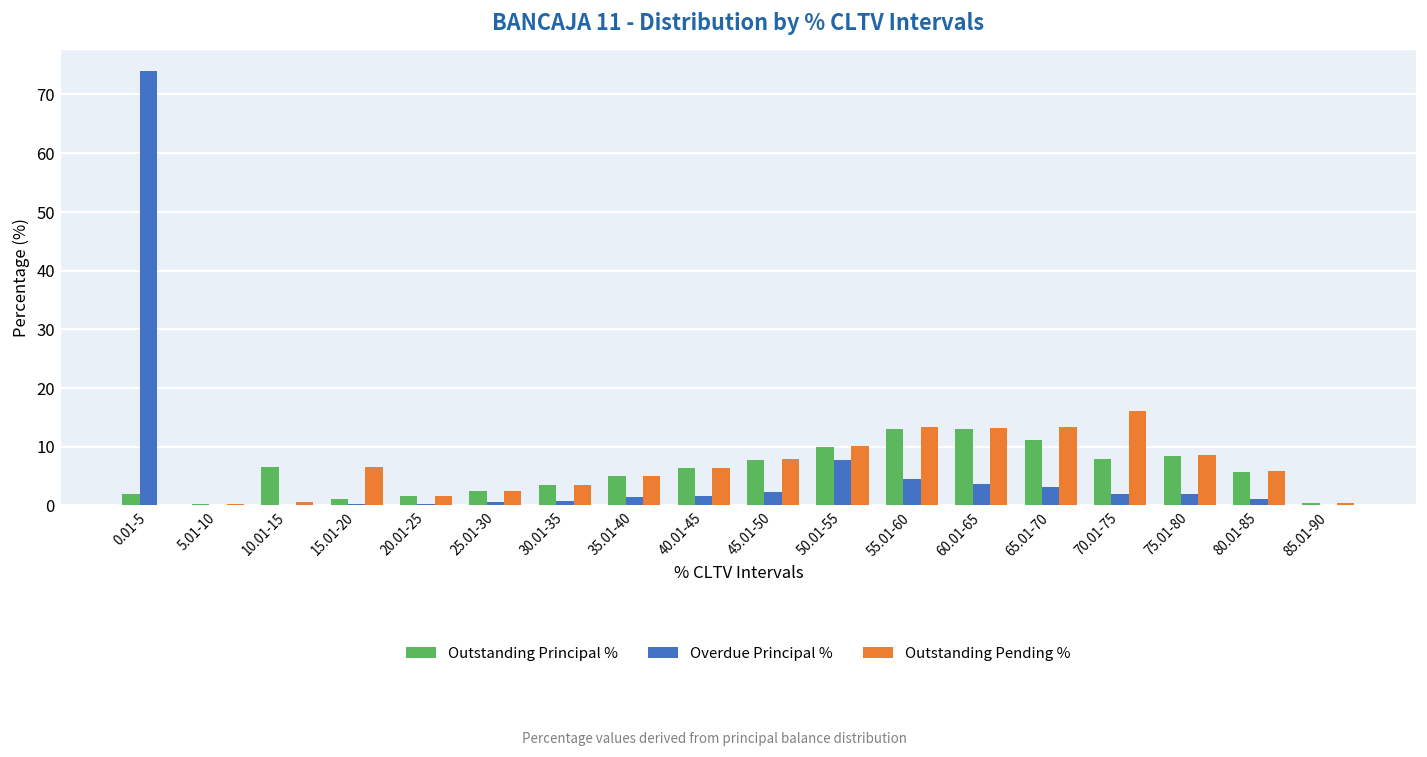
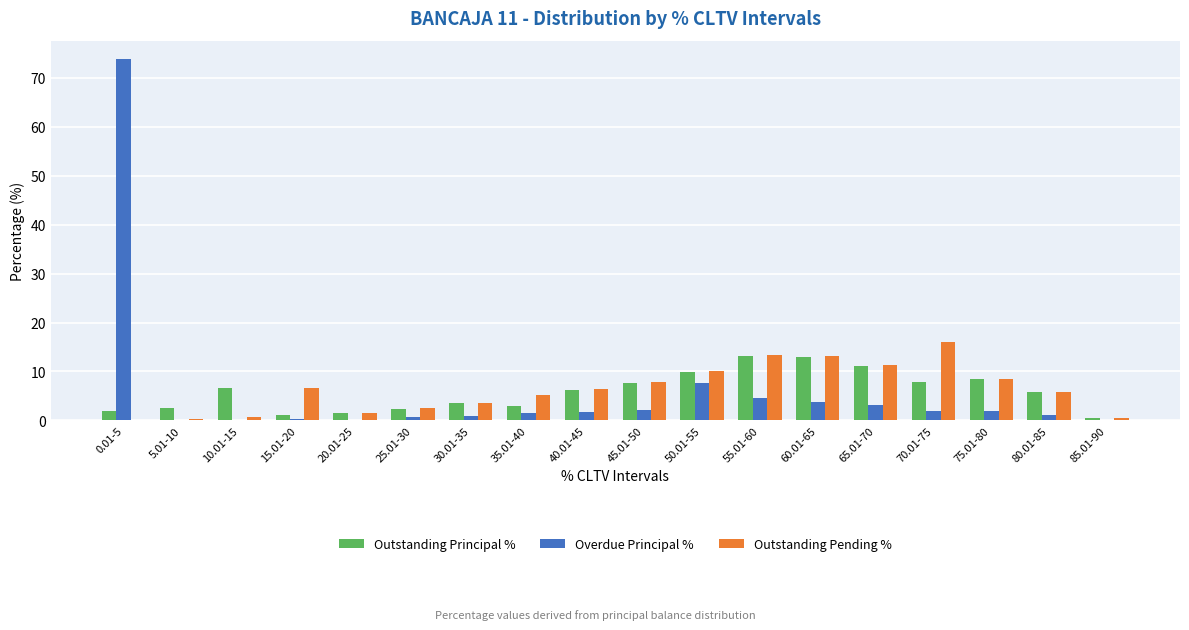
Outstanding Principal %, 5.01-10: 0 -> 3
Outstanding Principal %, 35.01-40: 5 -> 3
Outstanding Pending %, 65.01-70: 13 -> 11
